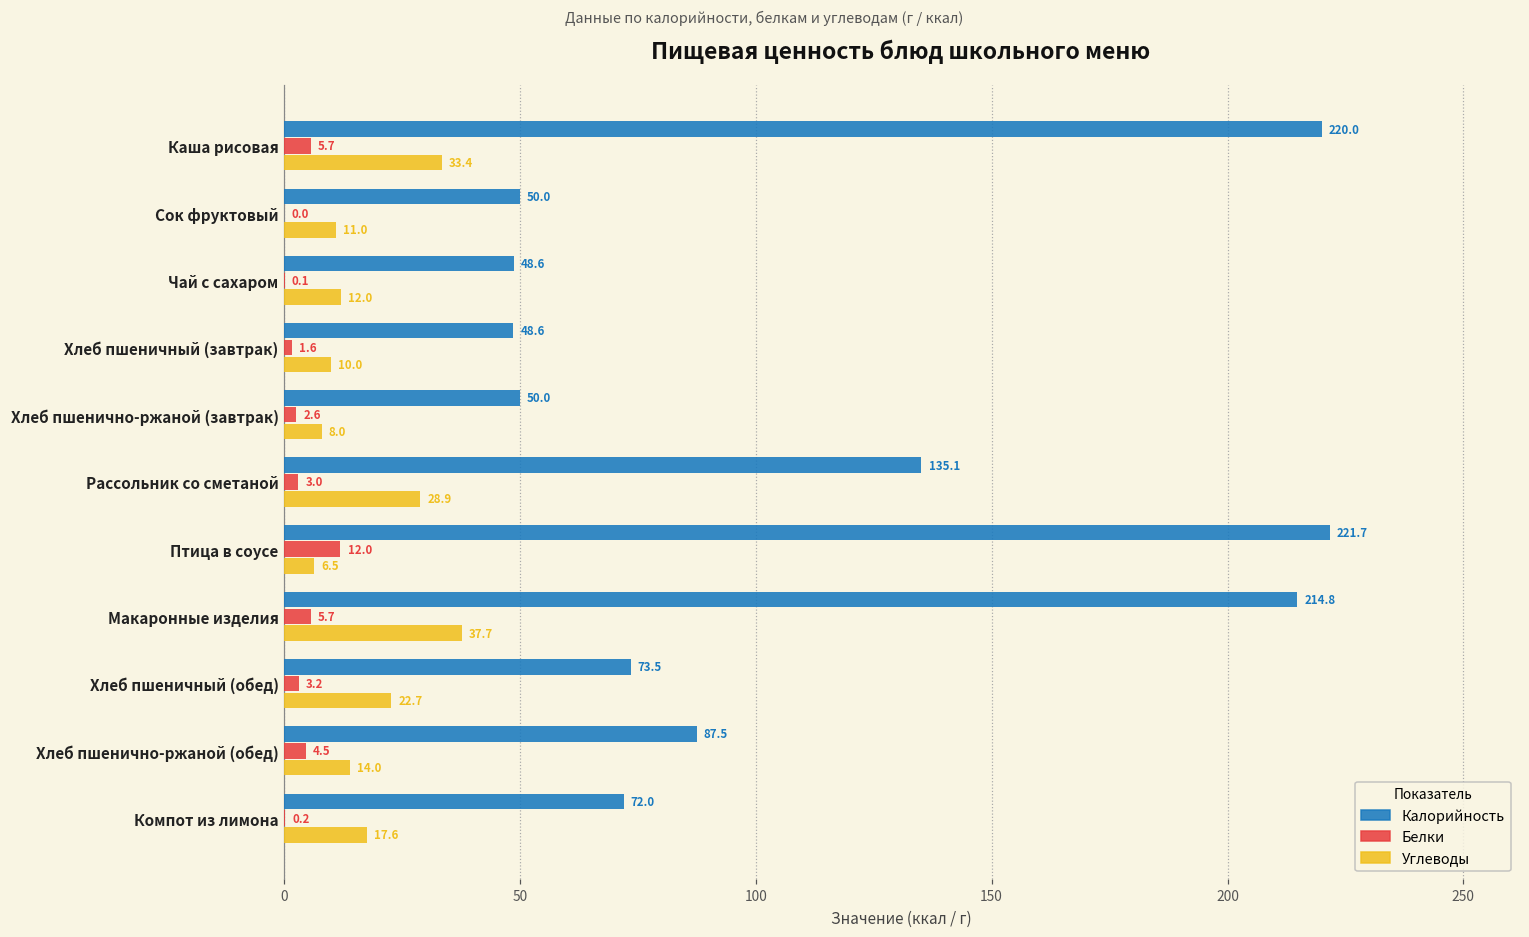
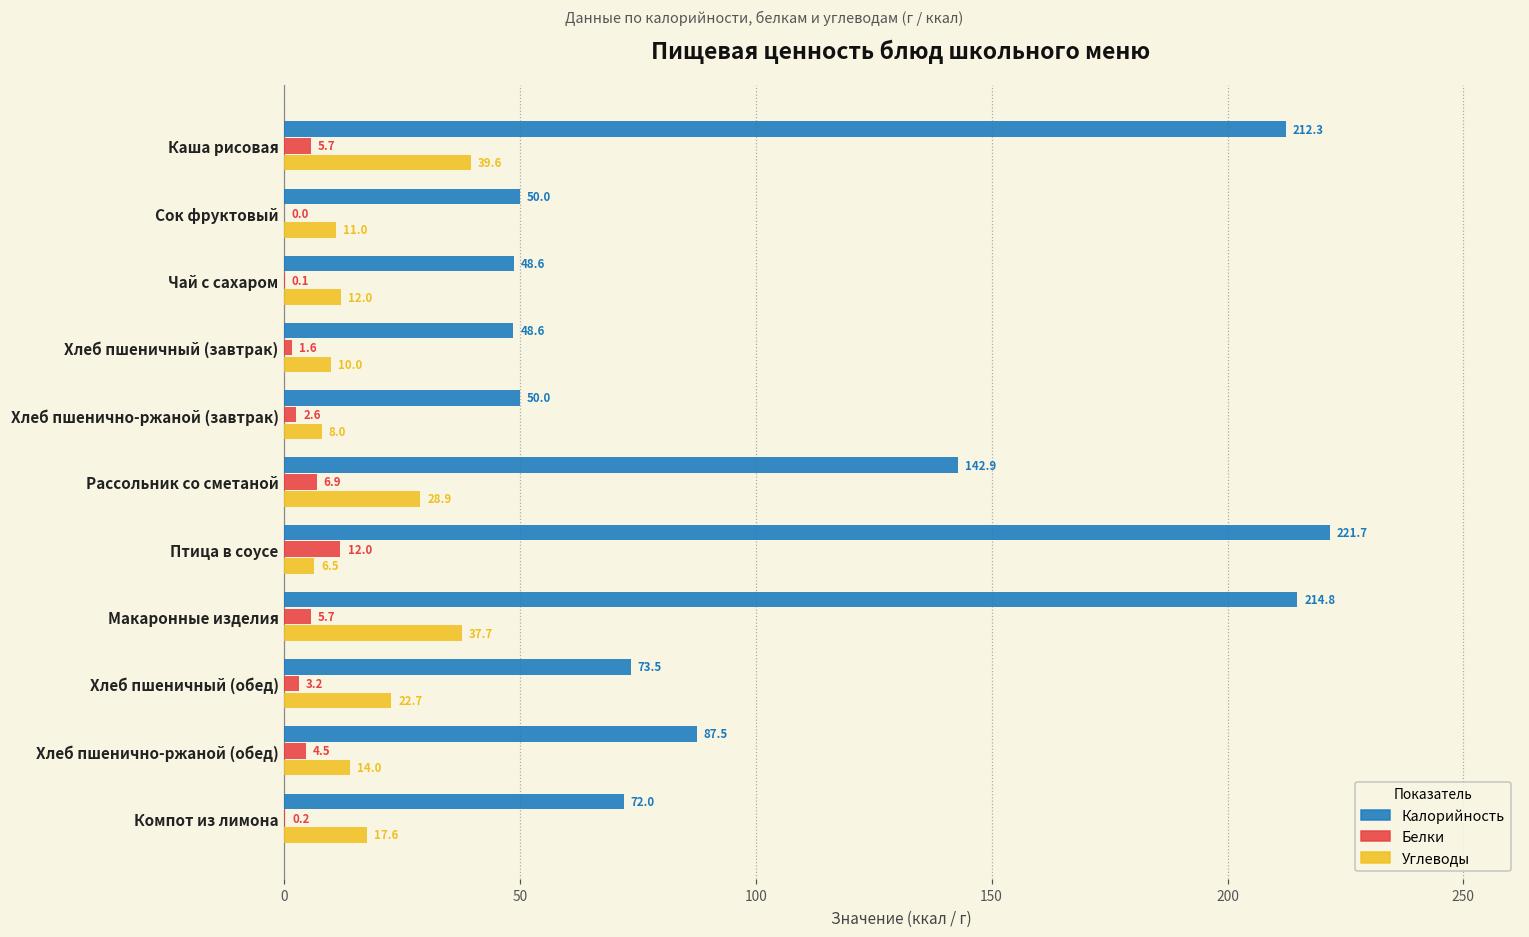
Калорийность, Каша рисовая: 220.0 -> 212.3
Углеводы, Каша рисовая: 33.4 -> 39.6
Калорийность, Рассольник со сметаной: 135.1 -> 142.9
Белки, Рассольник со сметаной: 3.0 -> 6.9
